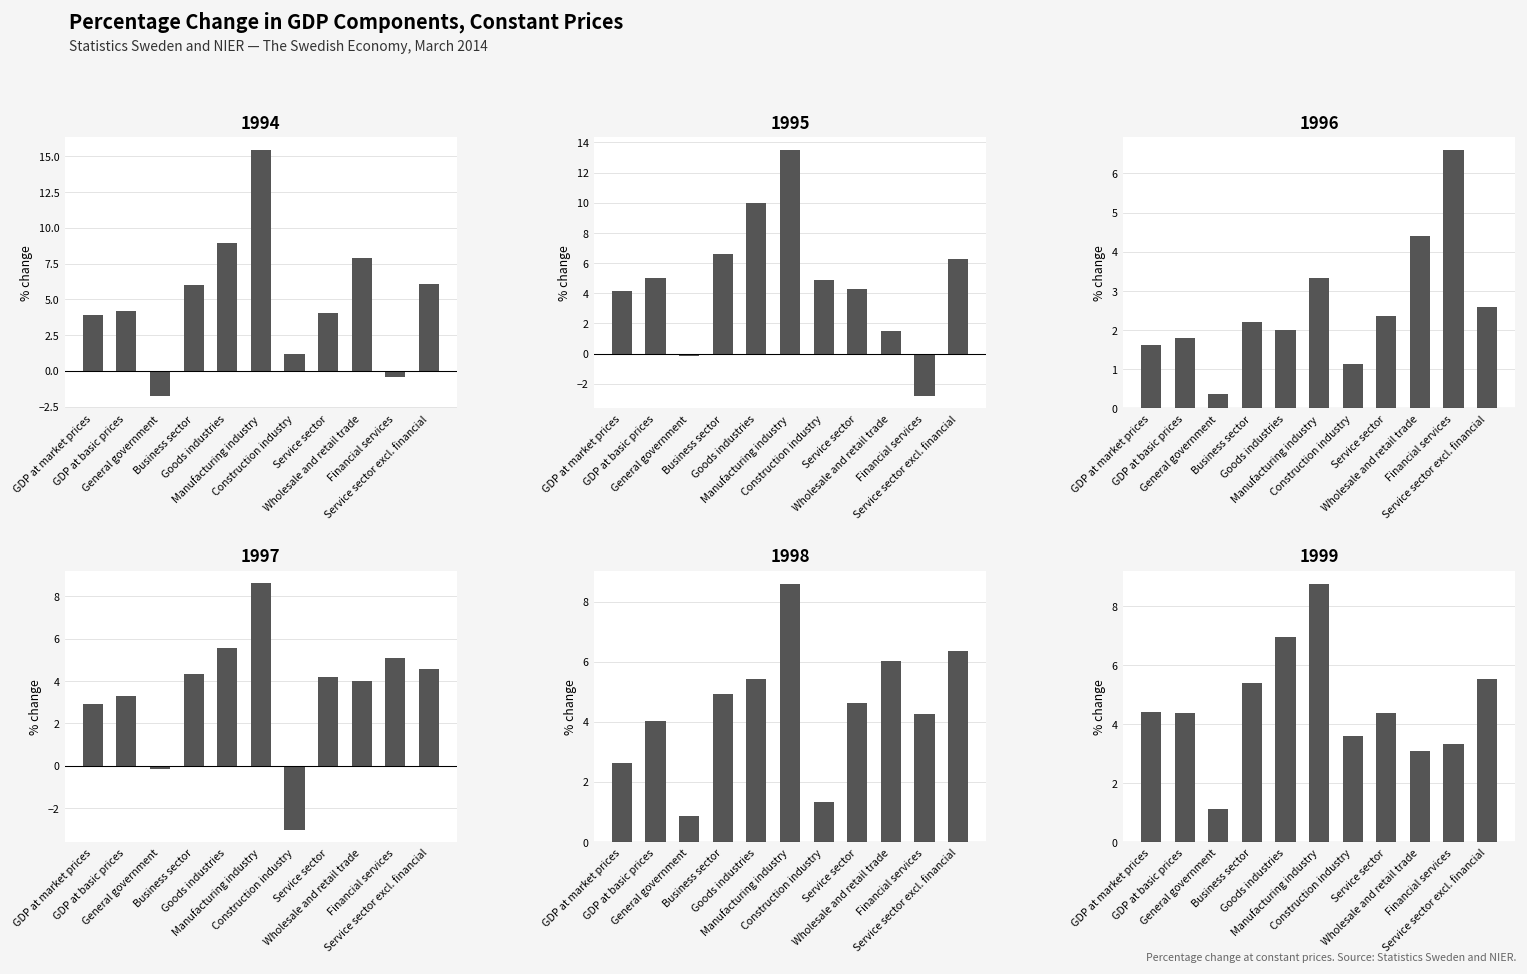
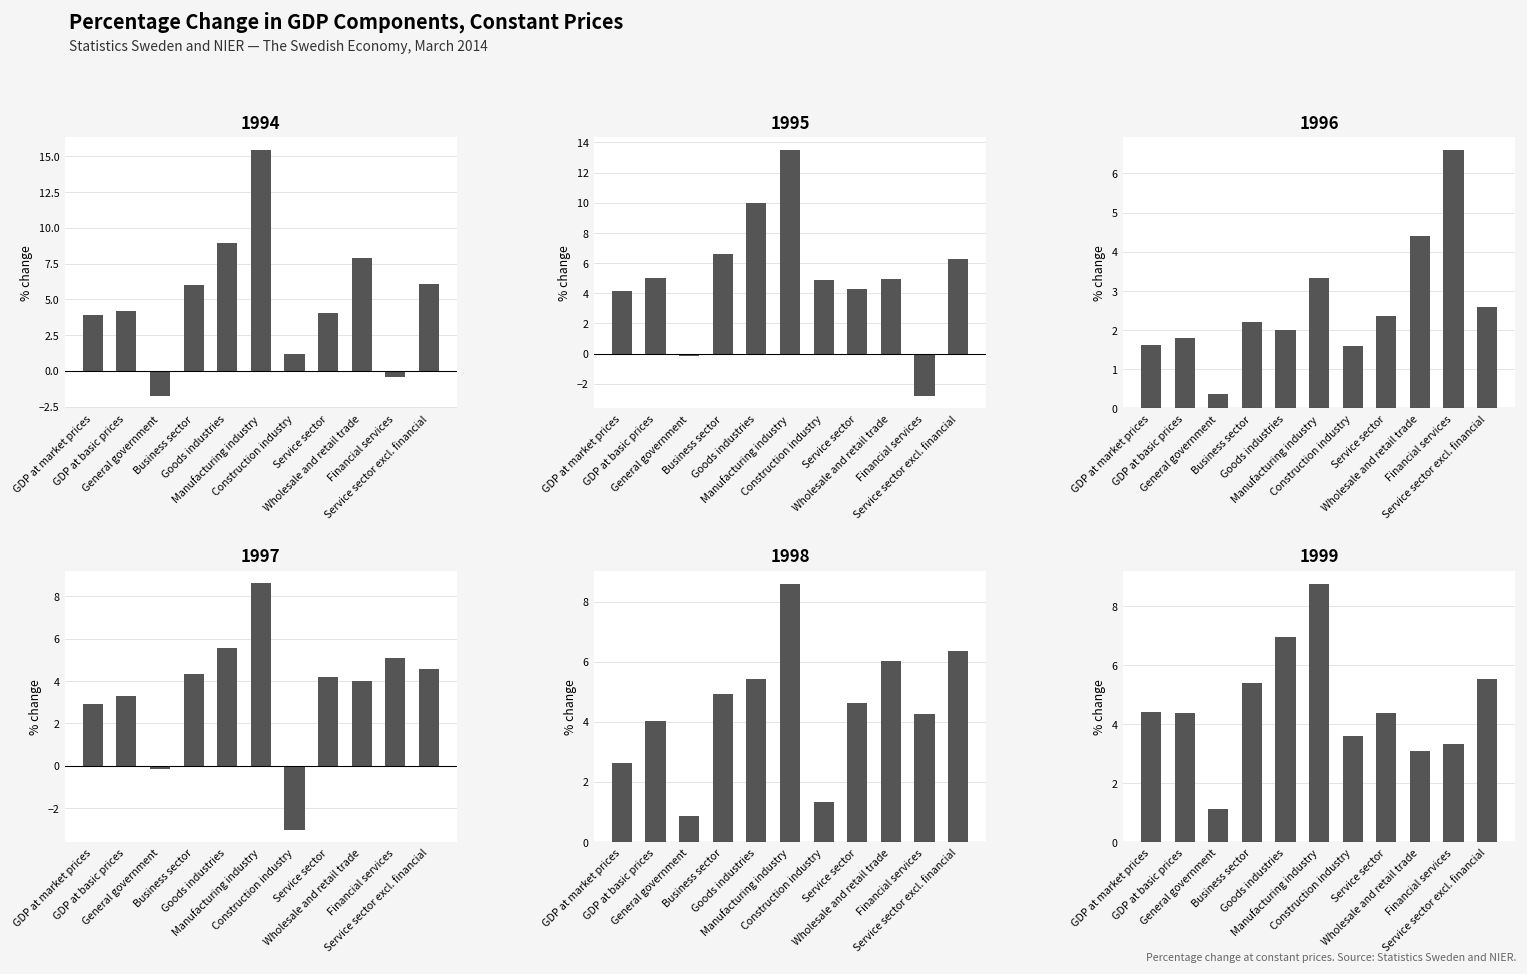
1995, Wholesale and retail trade: 1.5 -> 4.9
1996, Construction industry: 1.1 -> 1.6
